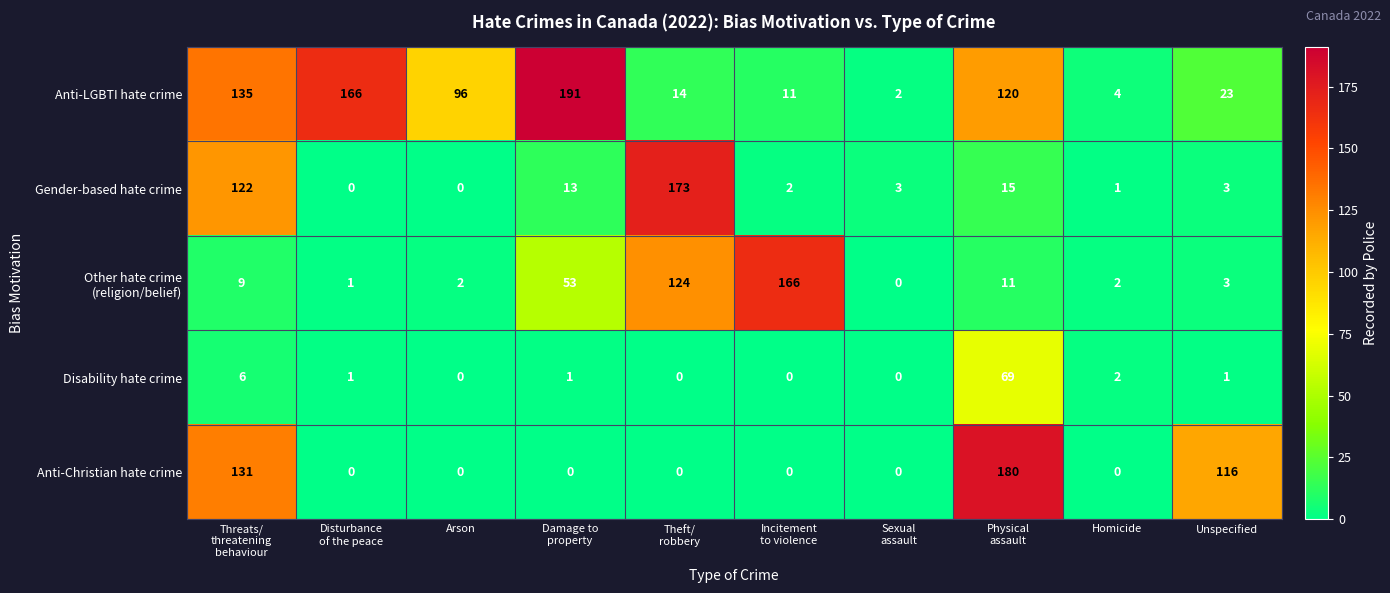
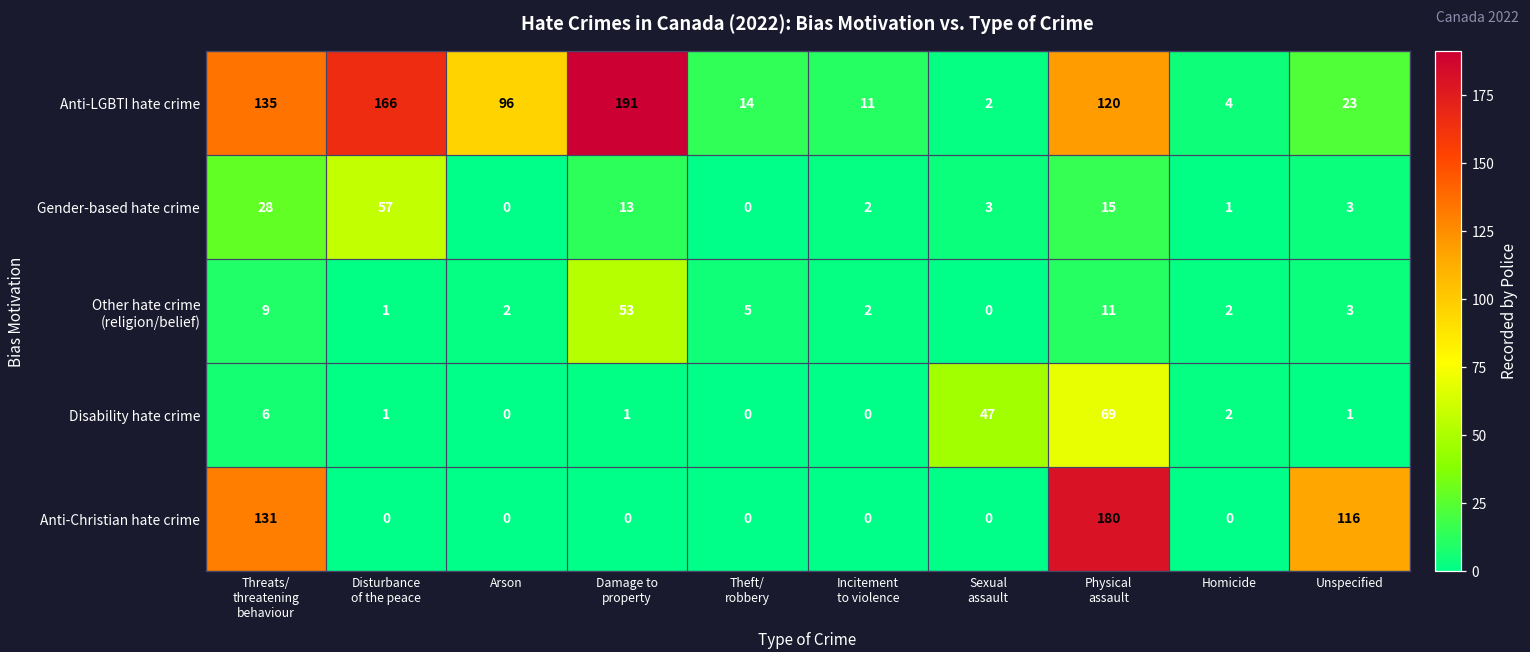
Gender-based hate crime, Threats/ threatening behaviour: 122 -> 28
Gender-based hate crime, Disturbance of the peace: 0 -> 57
Gender-based hate crime, Theft/ robbery: 173 -> 0
Other hate crime (religion/belief), Theft/ robbery: 124 -> 5
Other hate crime (religion/belief), Incitement to violence: 166 -> 2
Disability hate crime, Sexual assault: 0 -> 47
